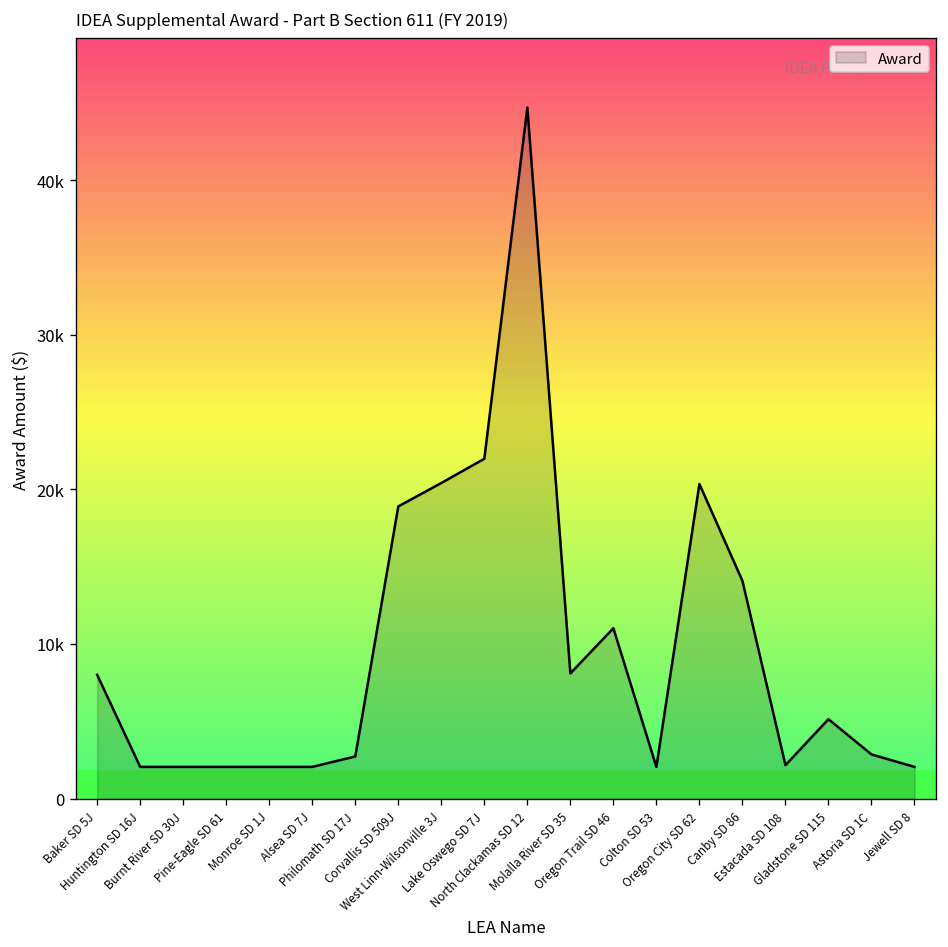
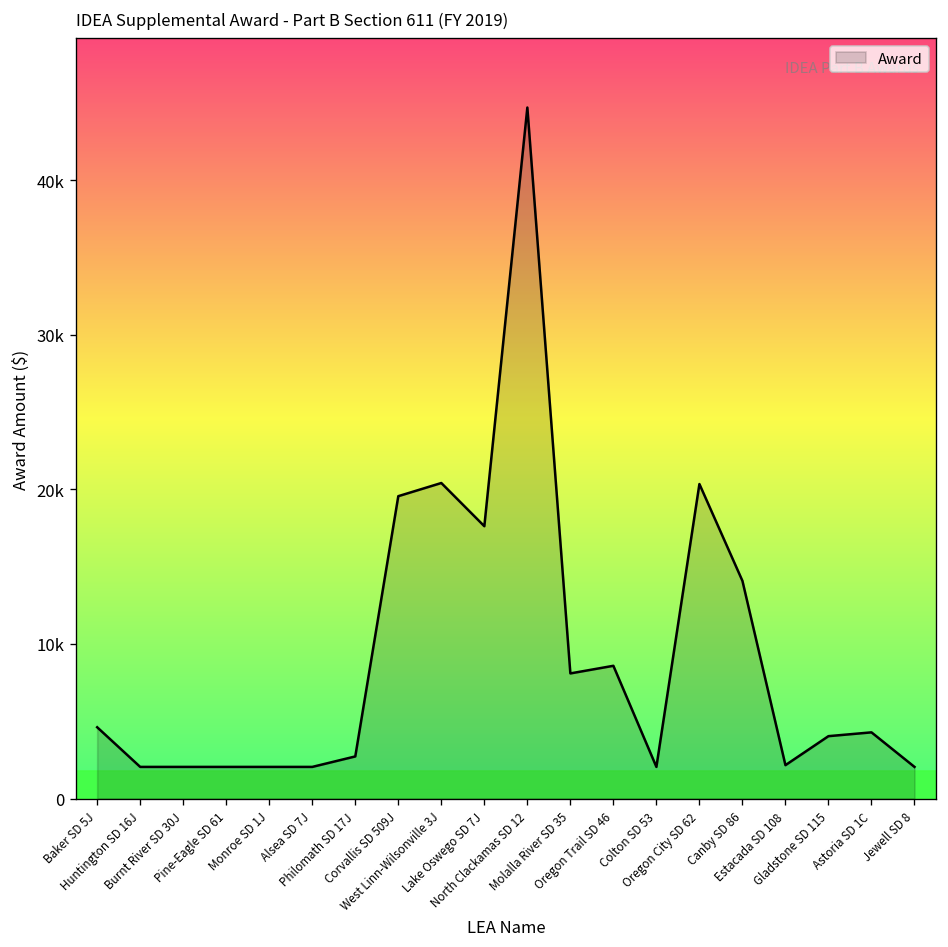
Baker SD 5J: 8000 -> 4600
Corvallis SD 509J: 18900 -> 19600
Lake Oswego SD 7J: 22000 -> 17600
Oregon Trail SD 46: 11000 -> 8600
Gladstone SD 115: 5100 -> 4000
Astoria SD 1C: 2900 -> 4300
